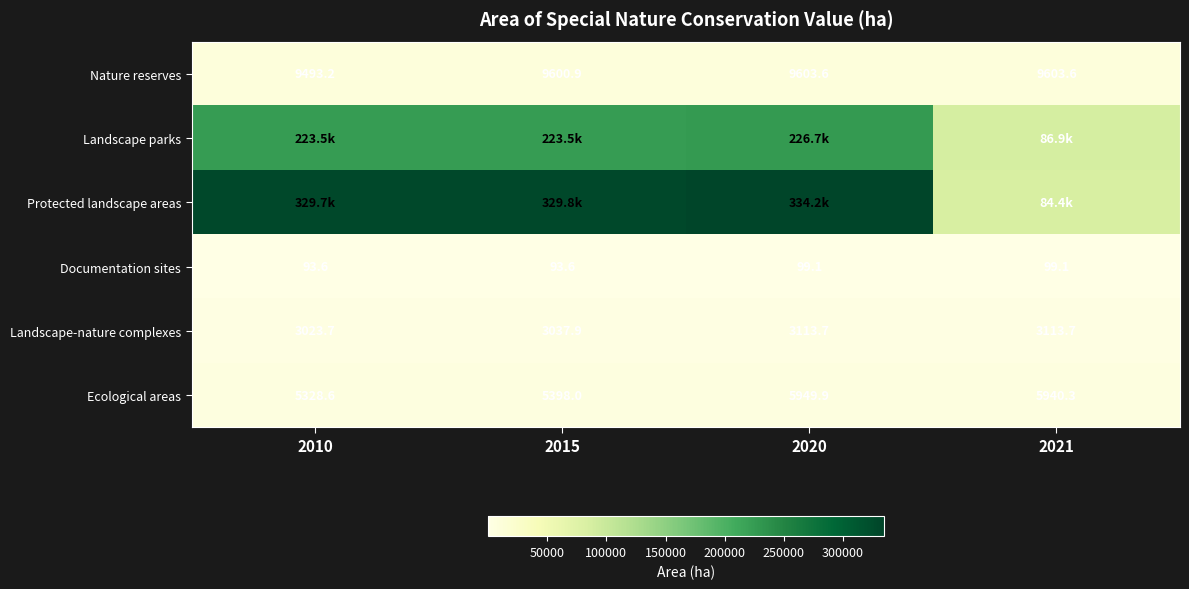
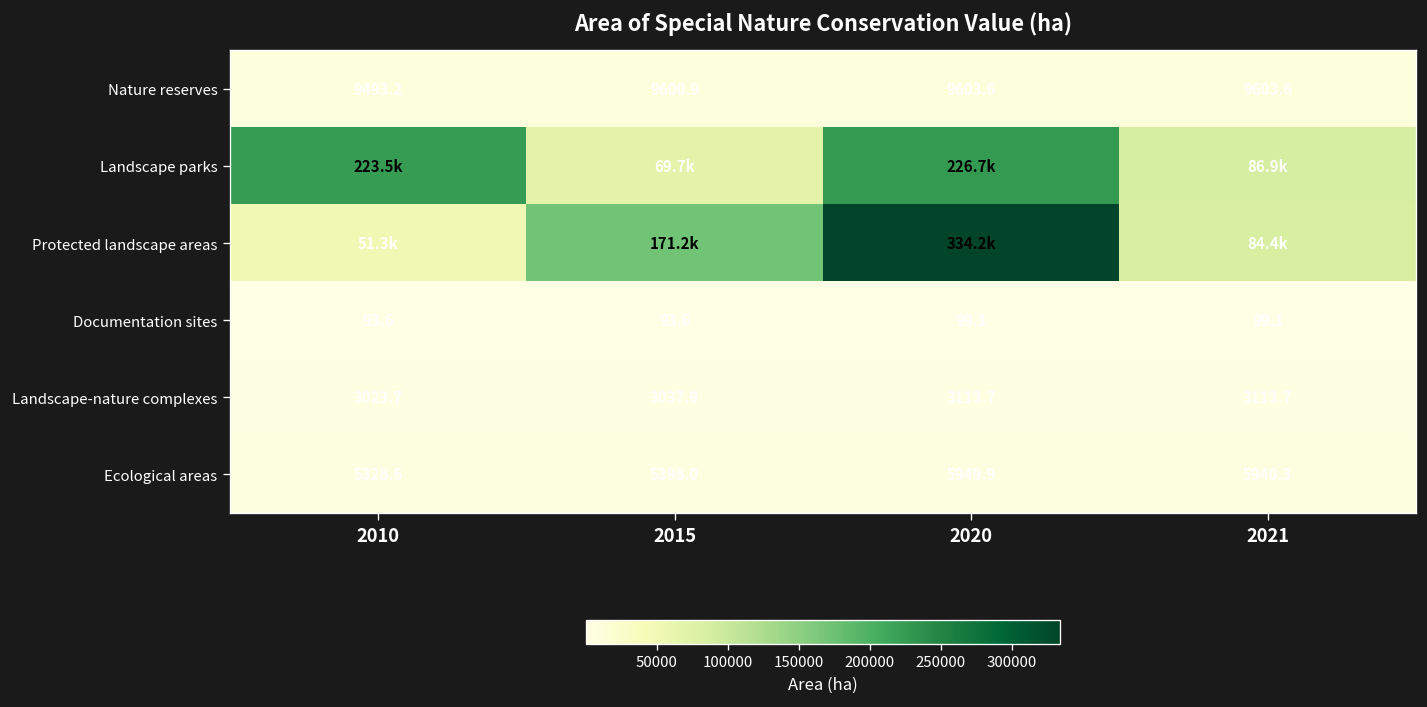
Landscape parks, 2015: 223.5k -> 69.7k
Protected landscape areas, 2010: 329.7k -> 51.3k
Protected landscape areas, 2015: 329.8k -> 171.2k
